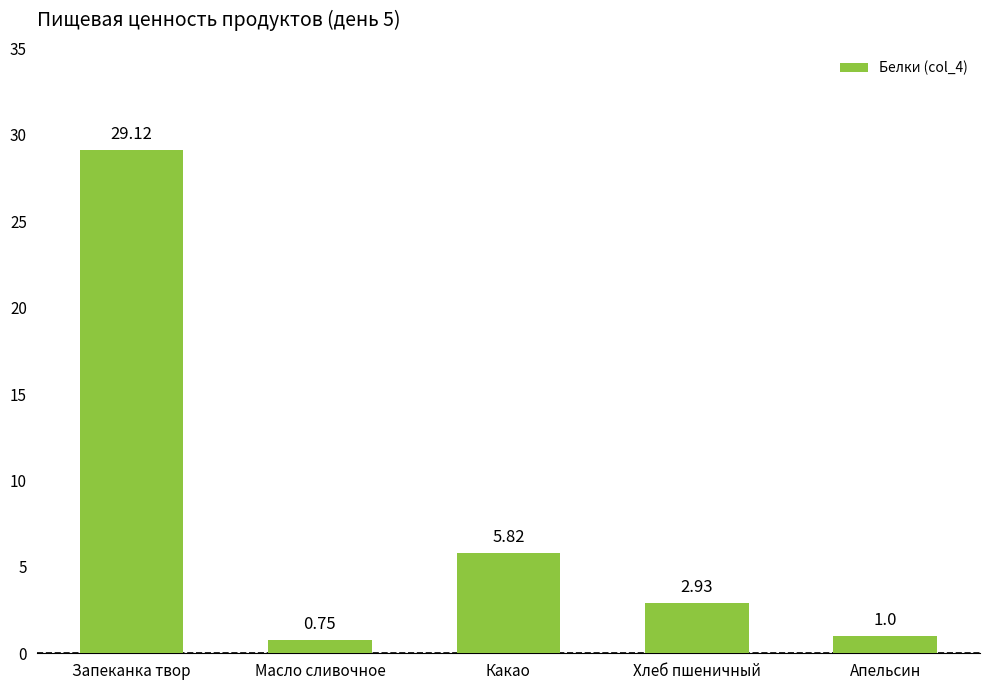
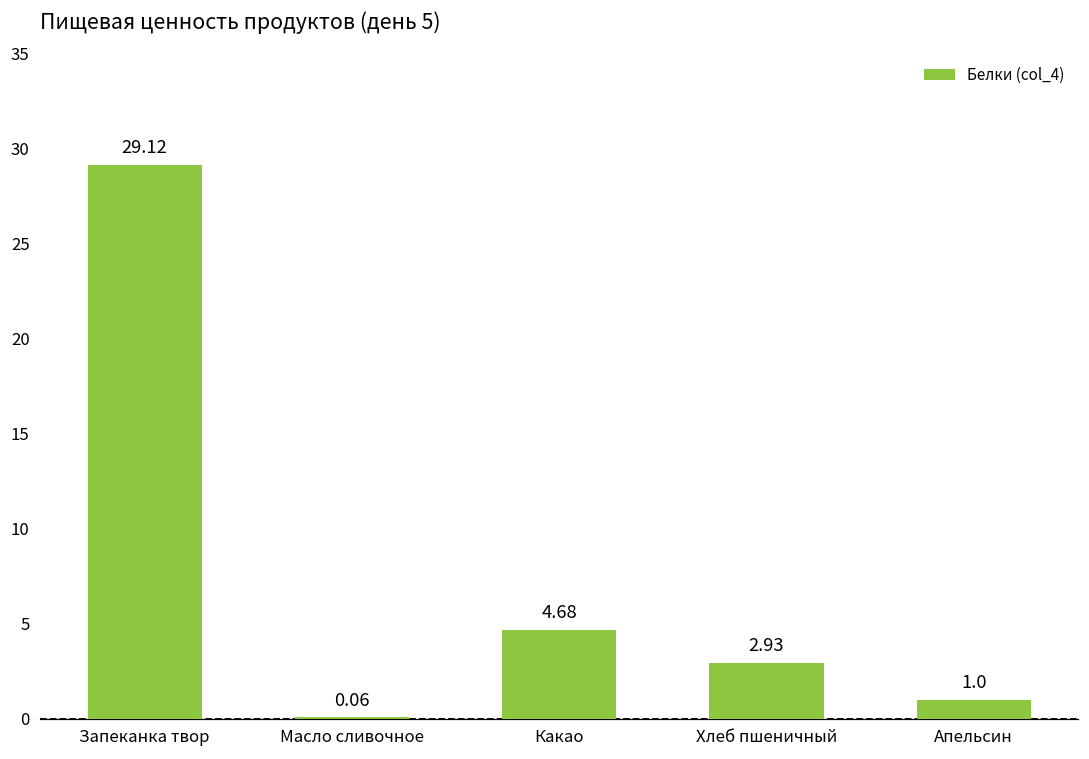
Масло сливочное: 0.75 -> 0.06
Какао: 5.82 -> 4.68
